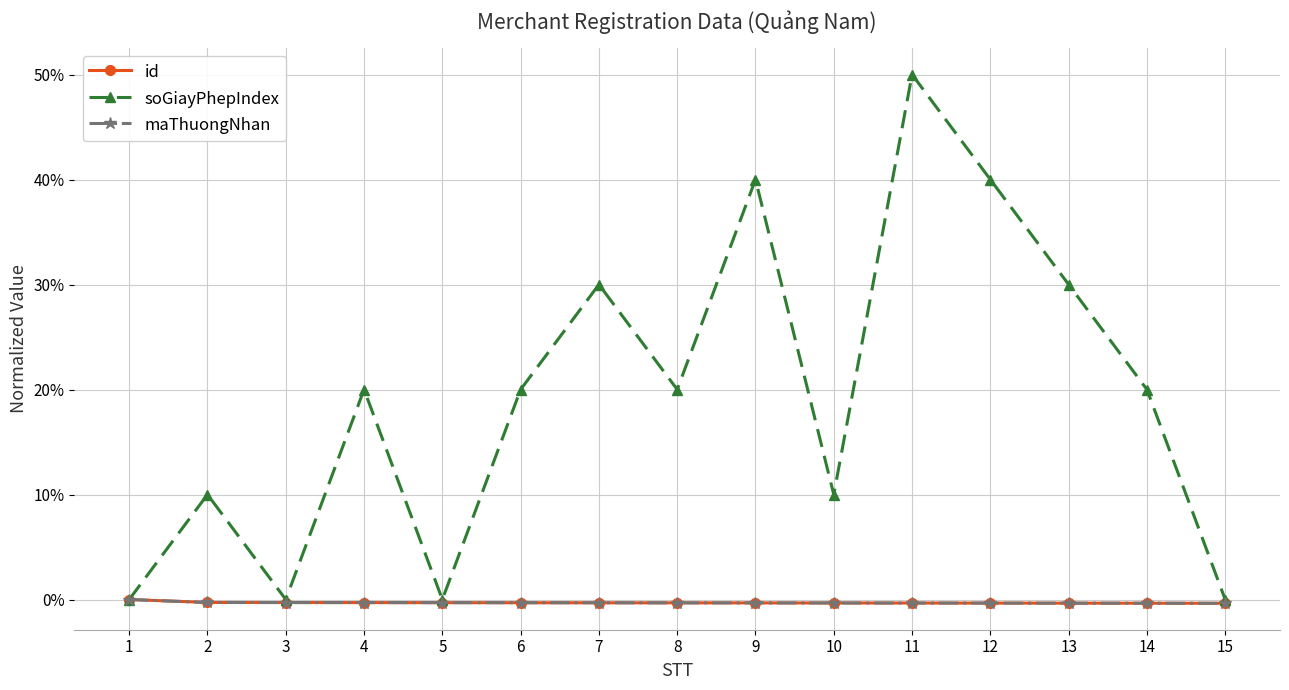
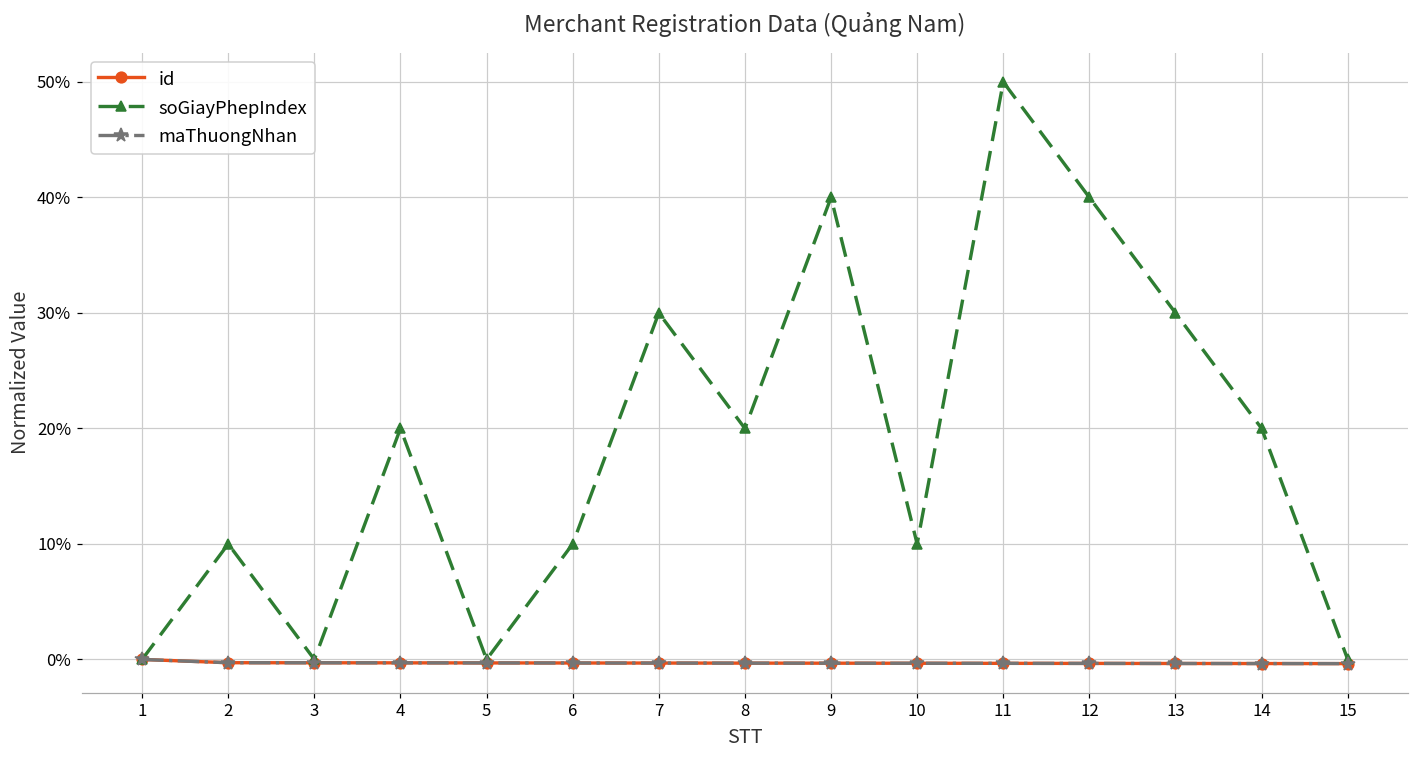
soGiayPhepIndex, 6: 20.0% -> 10.0%
